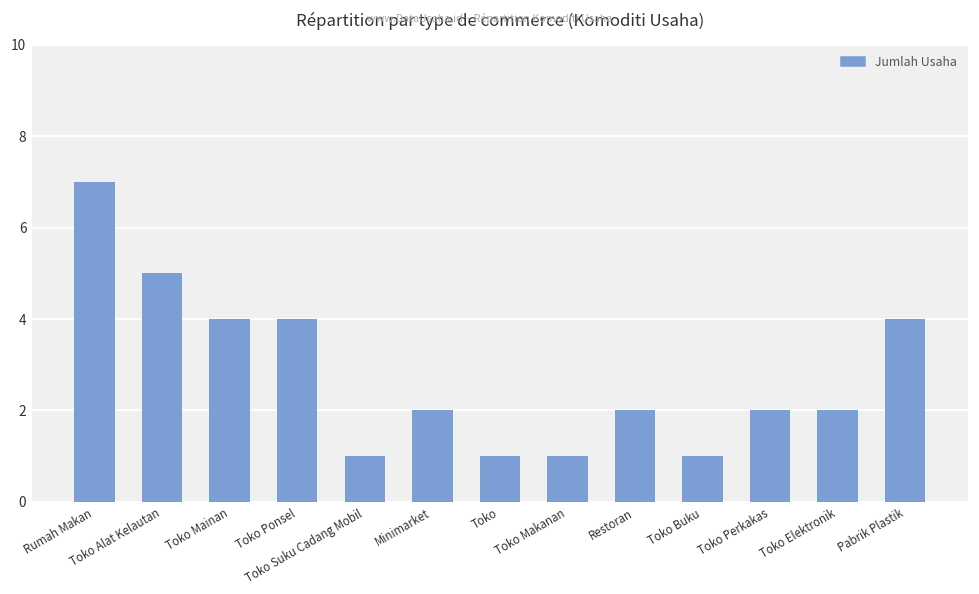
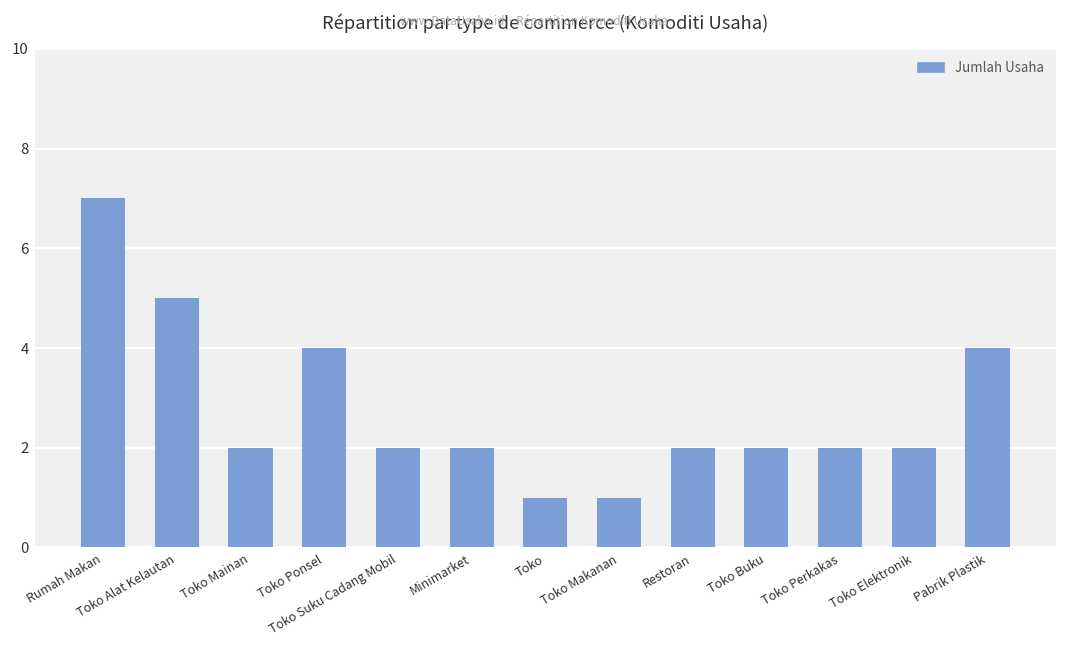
Toko Mainan: 4 -> 2
Toko Suku Cadang Mobil: 1 -> 2
Toko Buku: 1 -> 2
